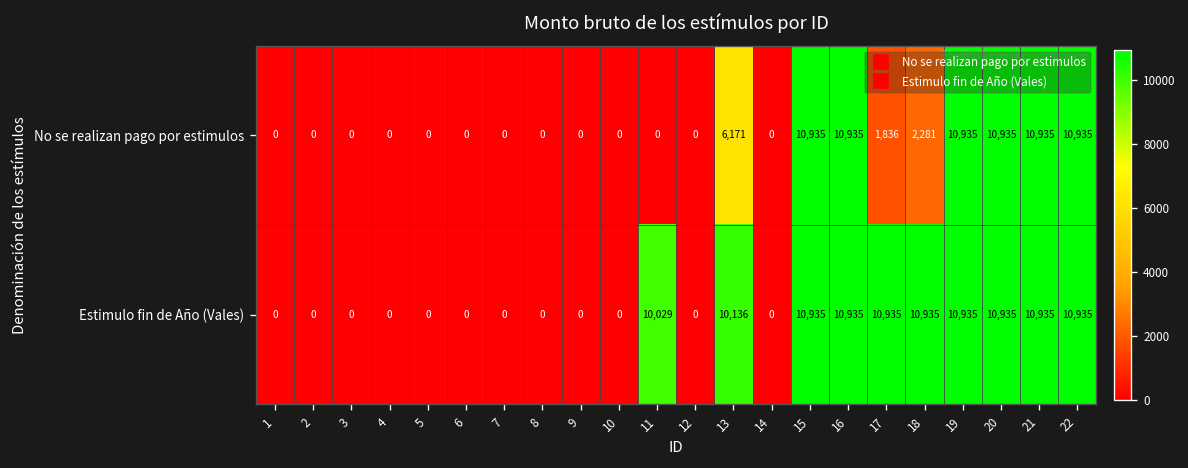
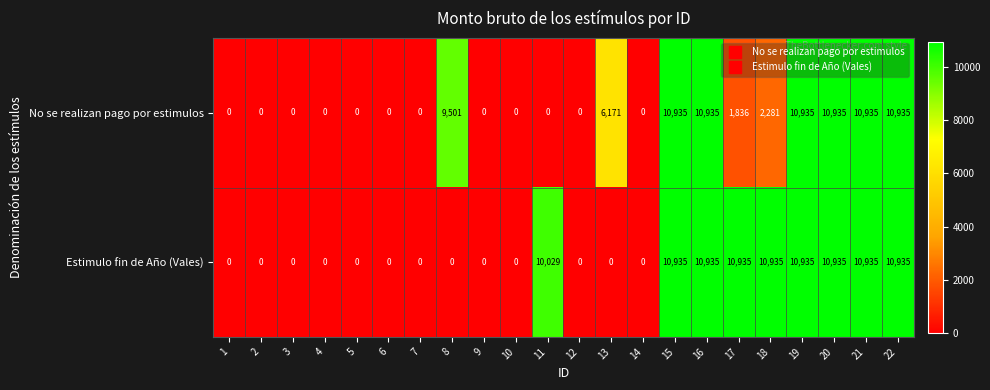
No se realizan pago por estimulos, 8: 0 -> 9,501
Estimulo fin de Año (Vales), 13: 10,136 -> 0
